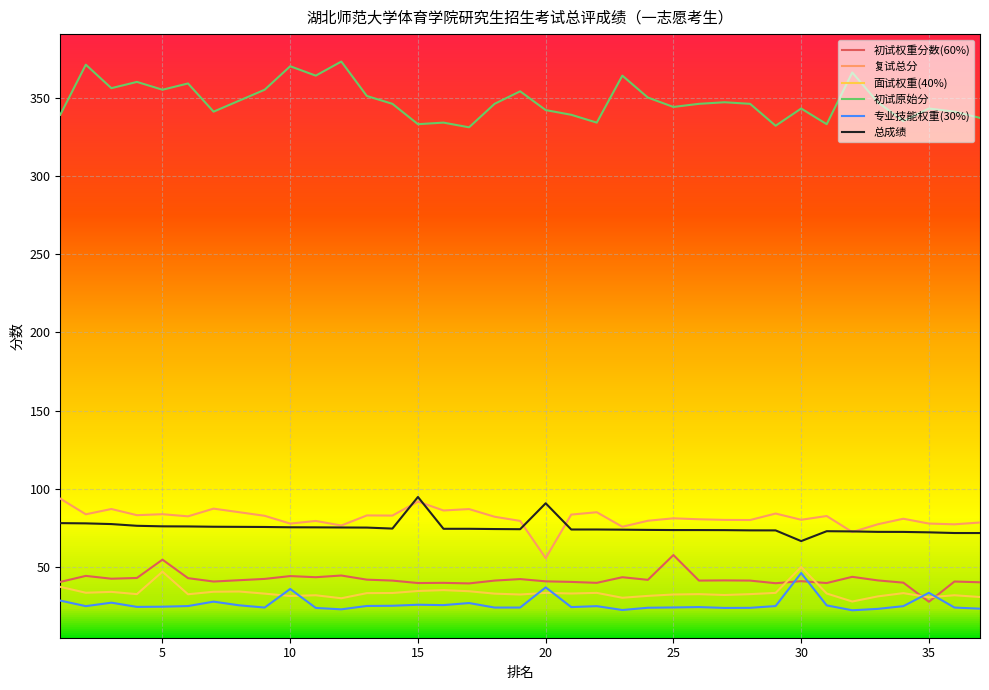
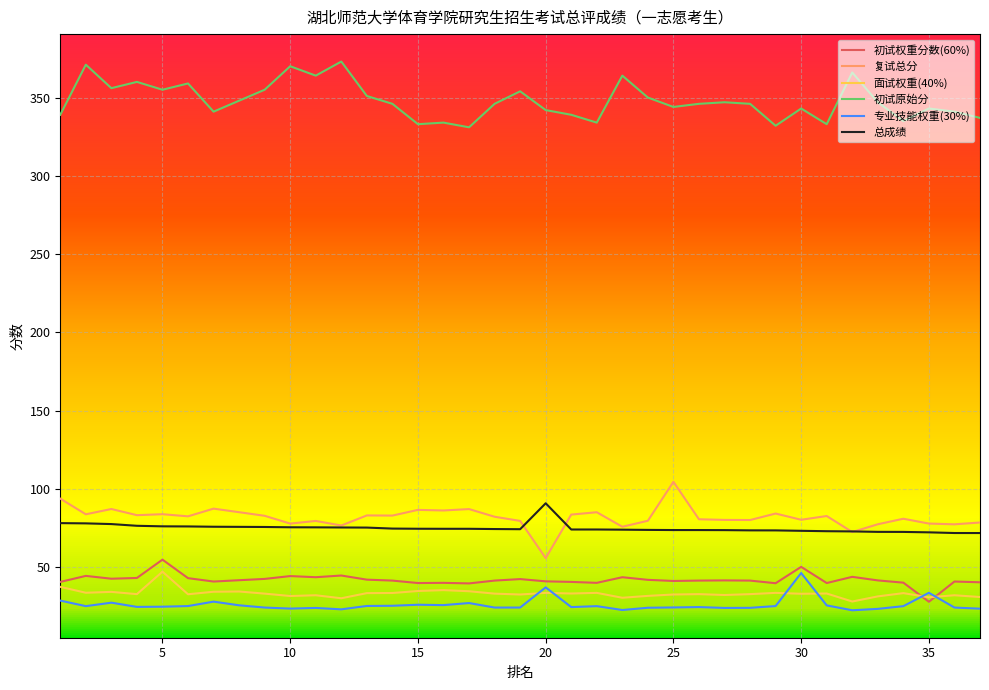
专业技能权重(30%), 10: 36 -> 24
复试总分, 15: 92 -> 87
总成绩, 15: 95 -> 75
初试权重分数(60%), 25: 58 -> 41
复试总分, 25: 81 -> 105
初试权重分数(60%), 30: 41 -> 50
面试权重(40%), 30: 50 -> 33
总成绩, 30: 67 -> 73
